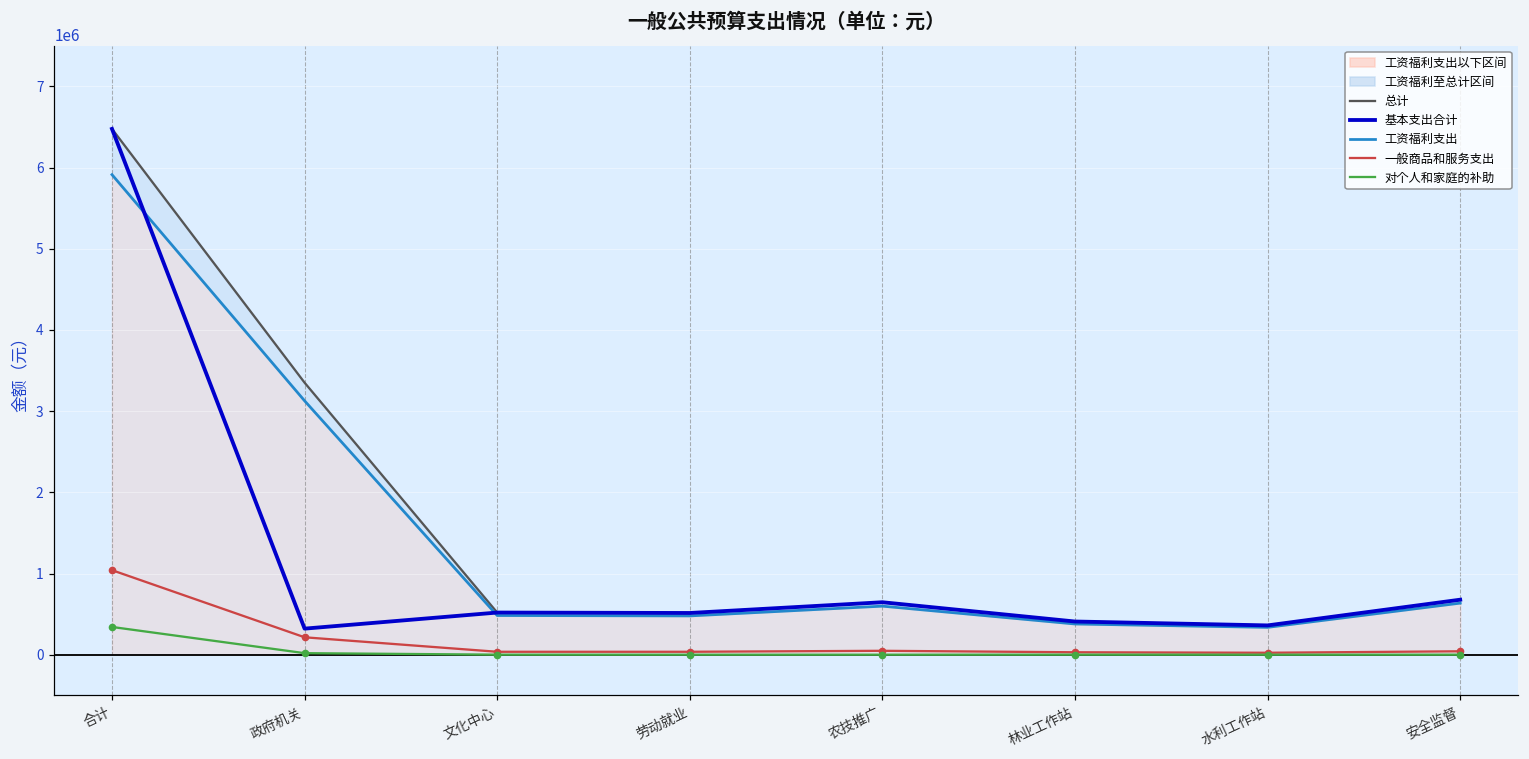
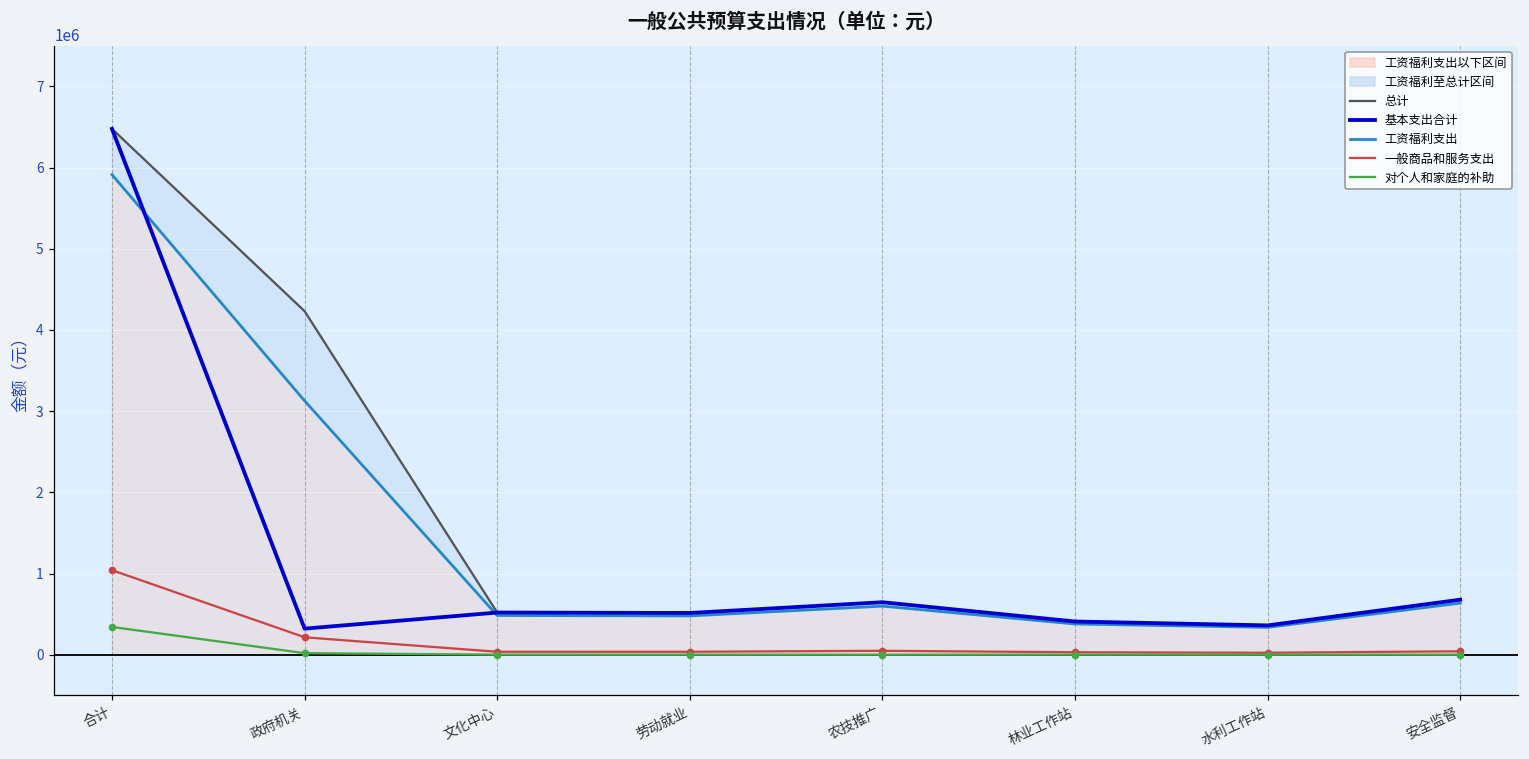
总计, 政府机关: 3400000 -> 4200000
